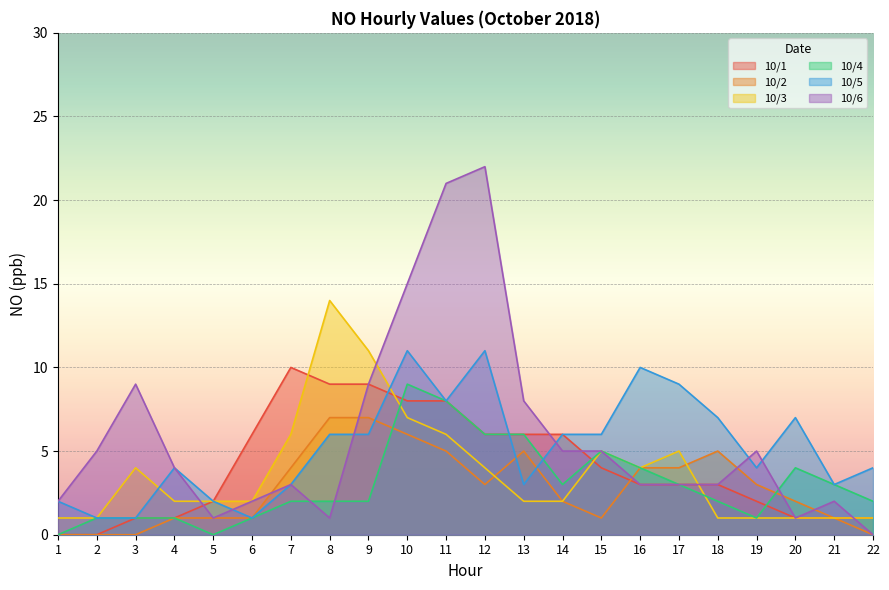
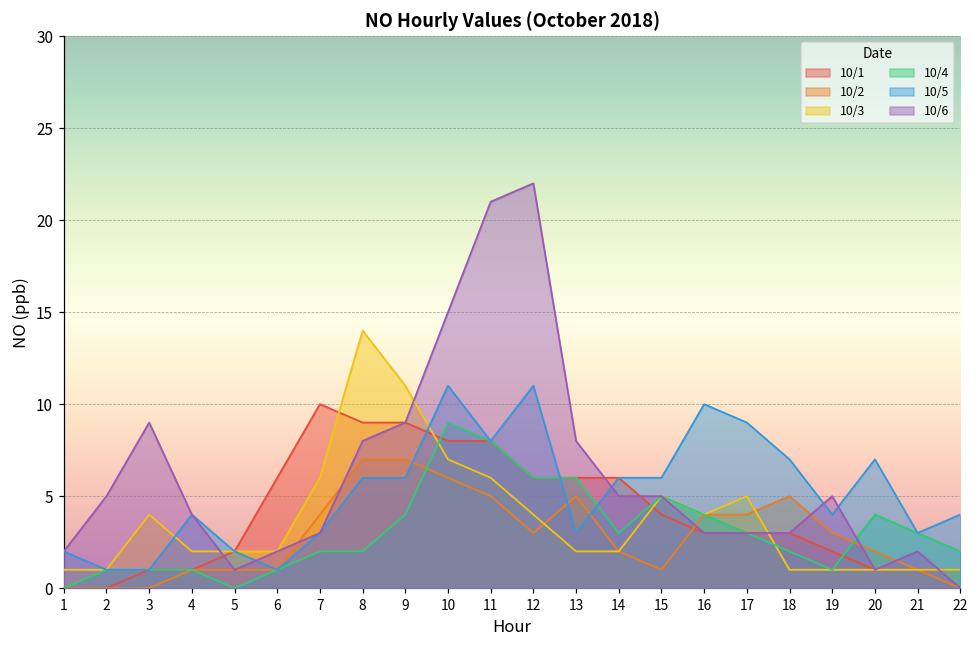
10/6, 8: 1 -> 8
10/4, 9: 2 -> 4
